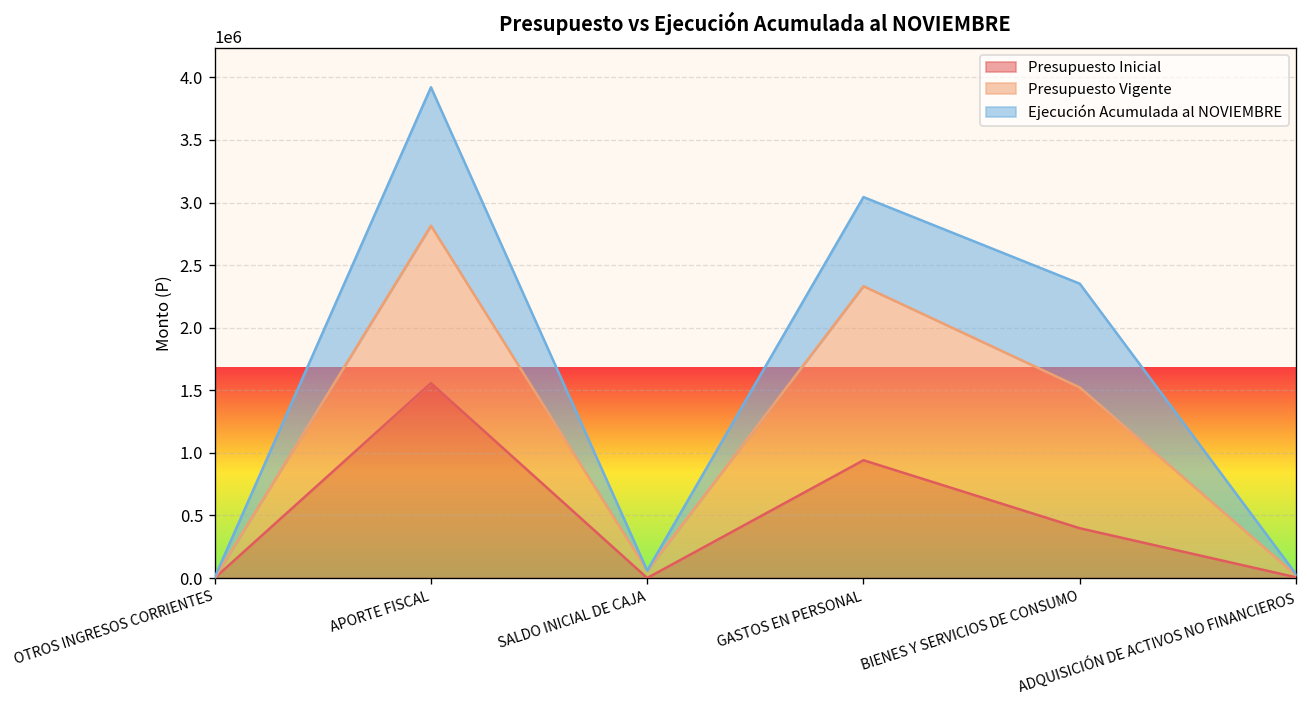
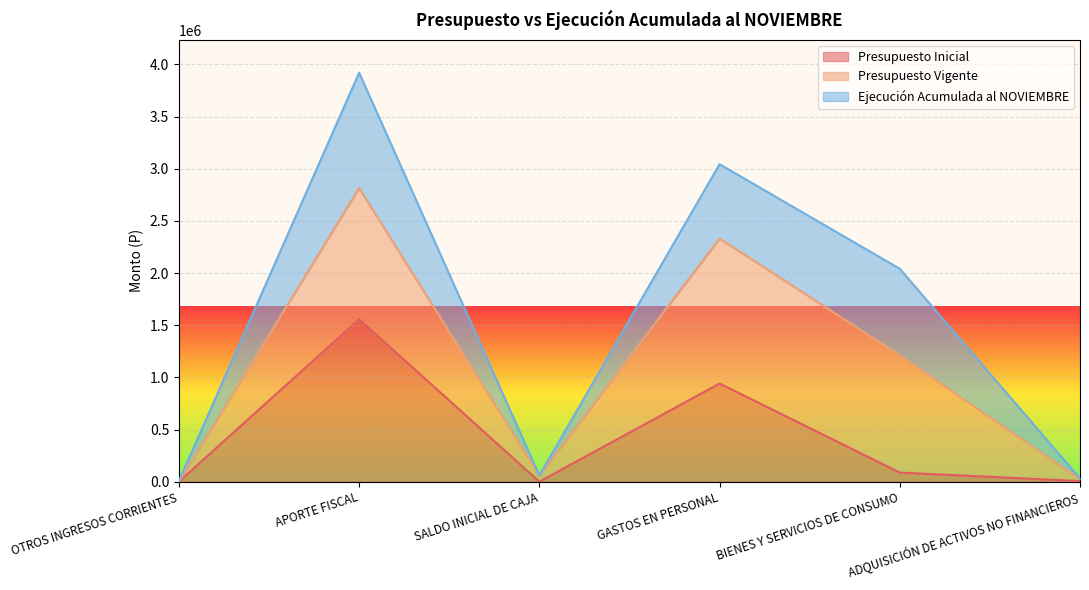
Presupuesto Inicial, BIENES Y SERVICIOS DE CONSUMO: 400000 -> 90000
